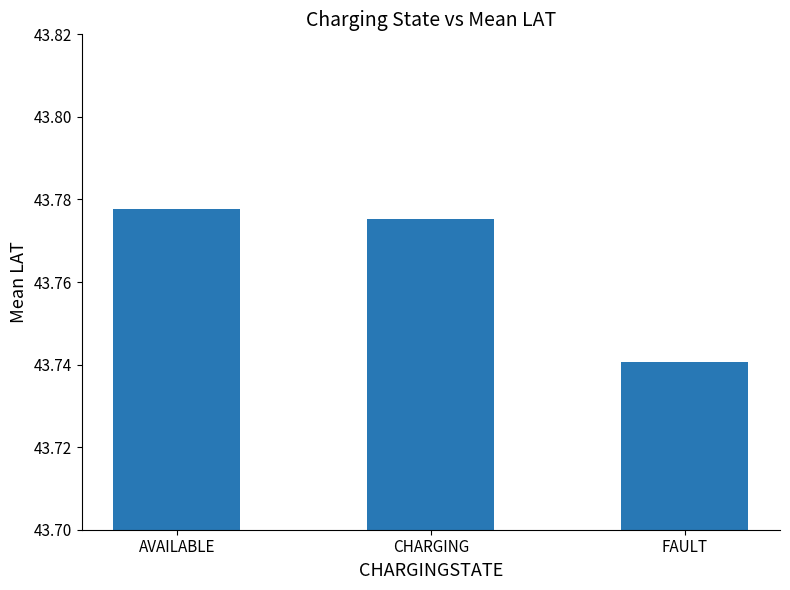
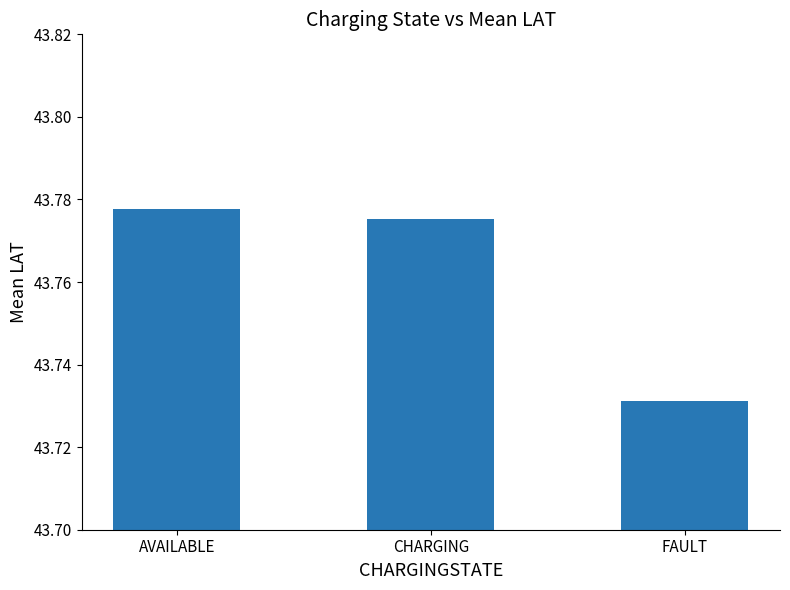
FAULT: 43.741 -> 43.731
